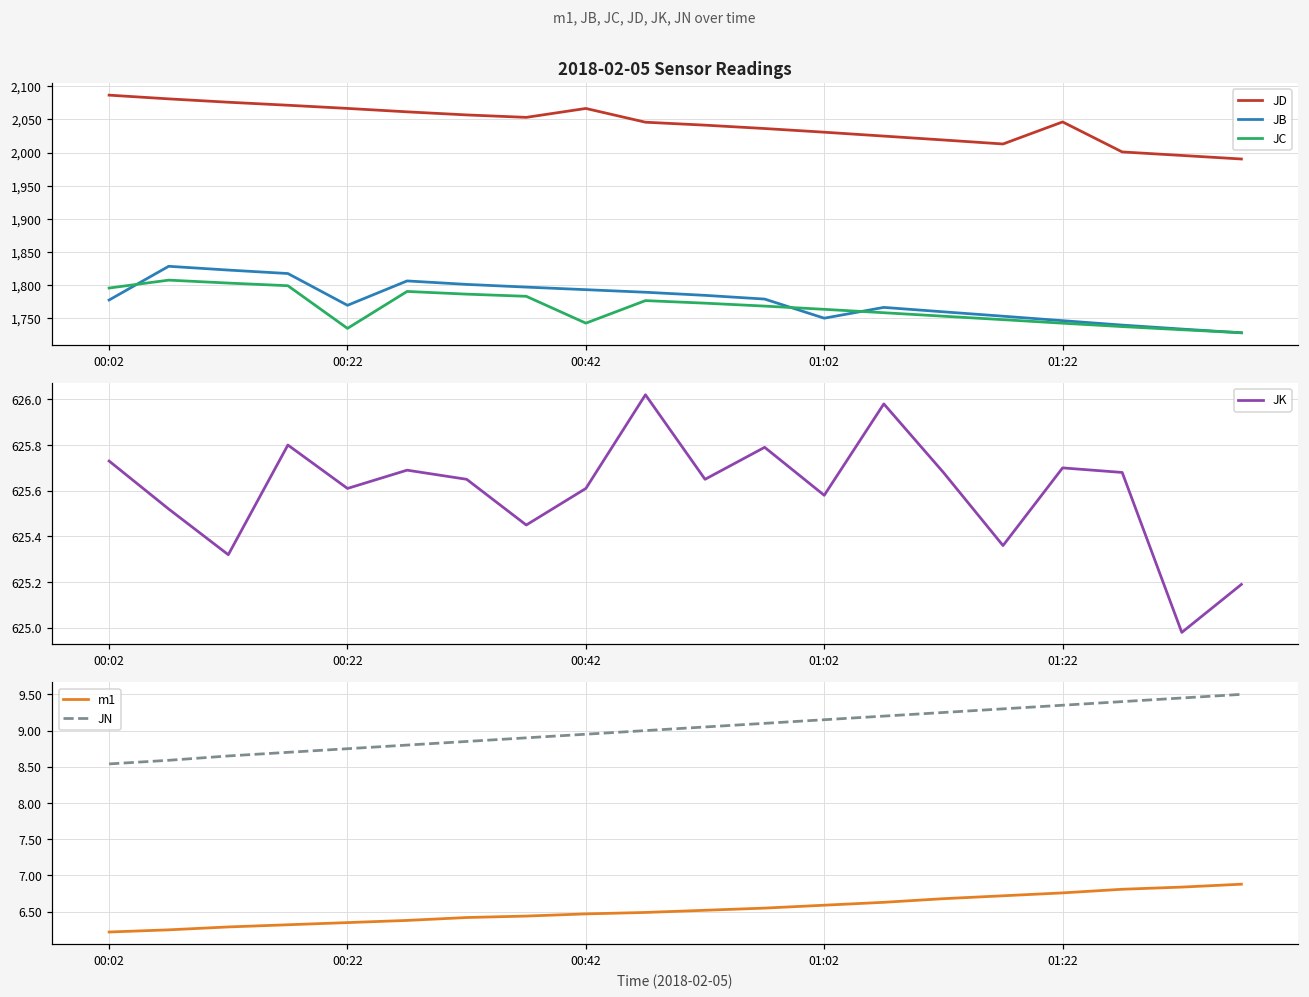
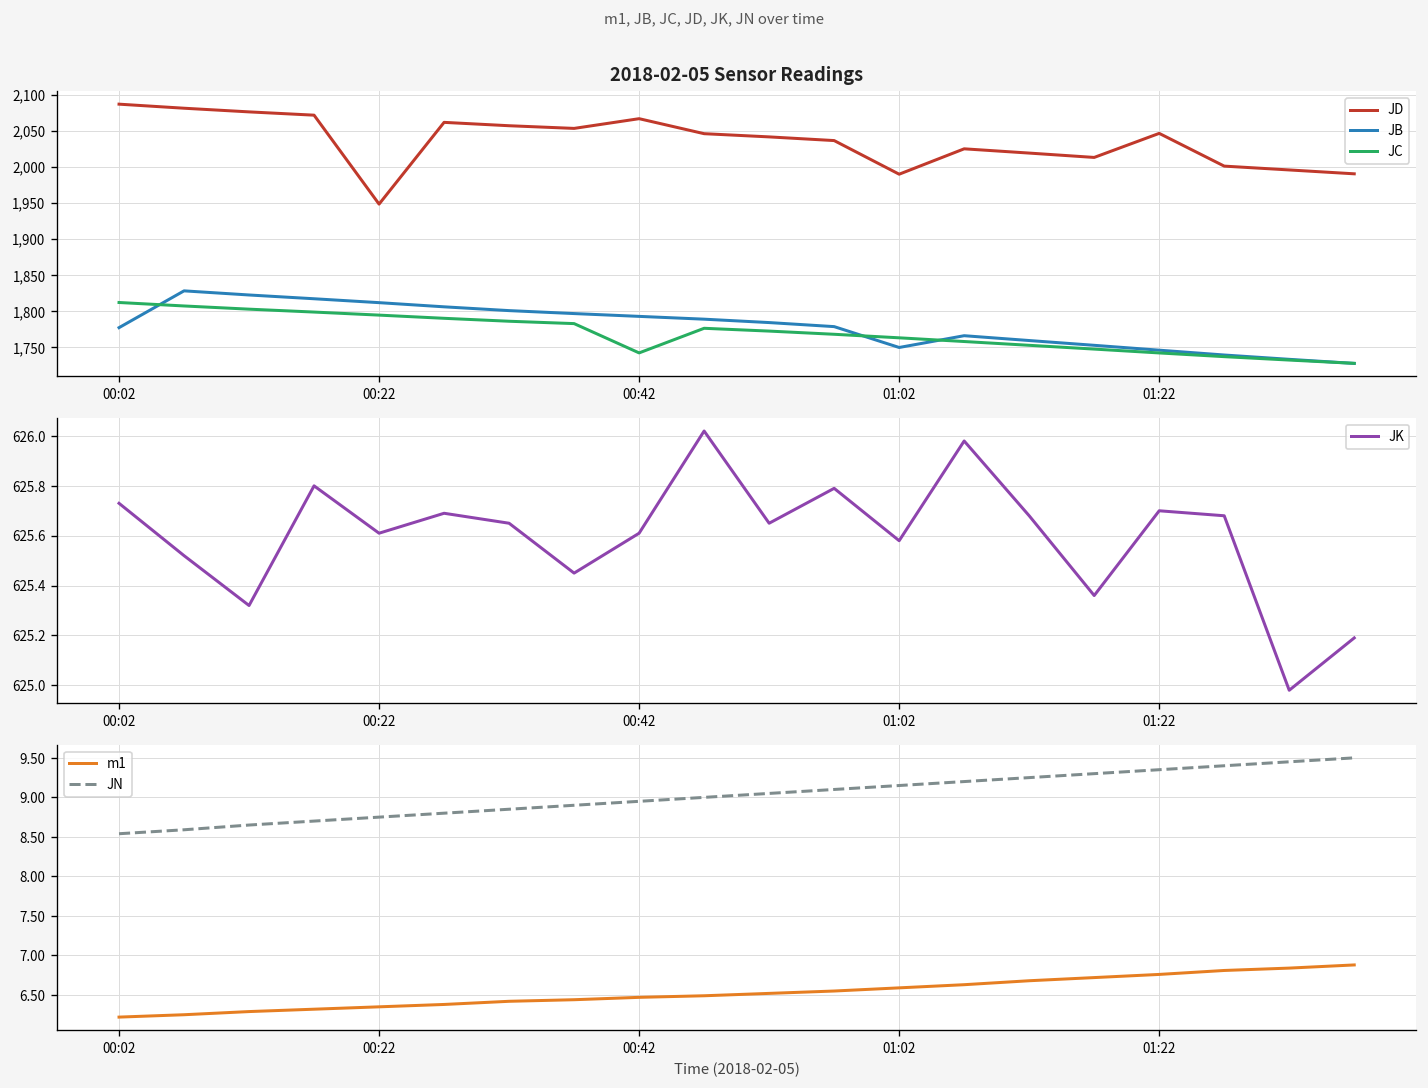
2018-02-05 Sensor Readings, JC, 00:02: 1,800 -> 1,810
2018-02-05 Sensor Readings, JD, 00:22: 2,070 -> 1,950
2018-02-05 Sensor Readings, JB, 00:22: 1,770 -> 1,810
2018-02-05 Sensor Readings, JC, 00:22: 1,730 -> 1,790
2018-02-05 Sensor Readings, JD, 01:02: 2,030 -> 1,990
